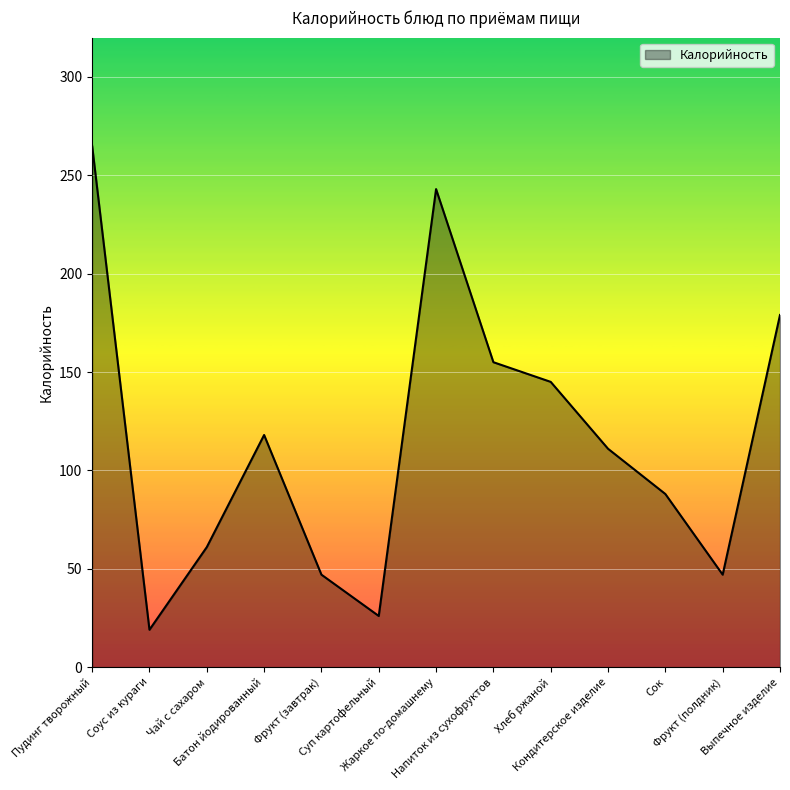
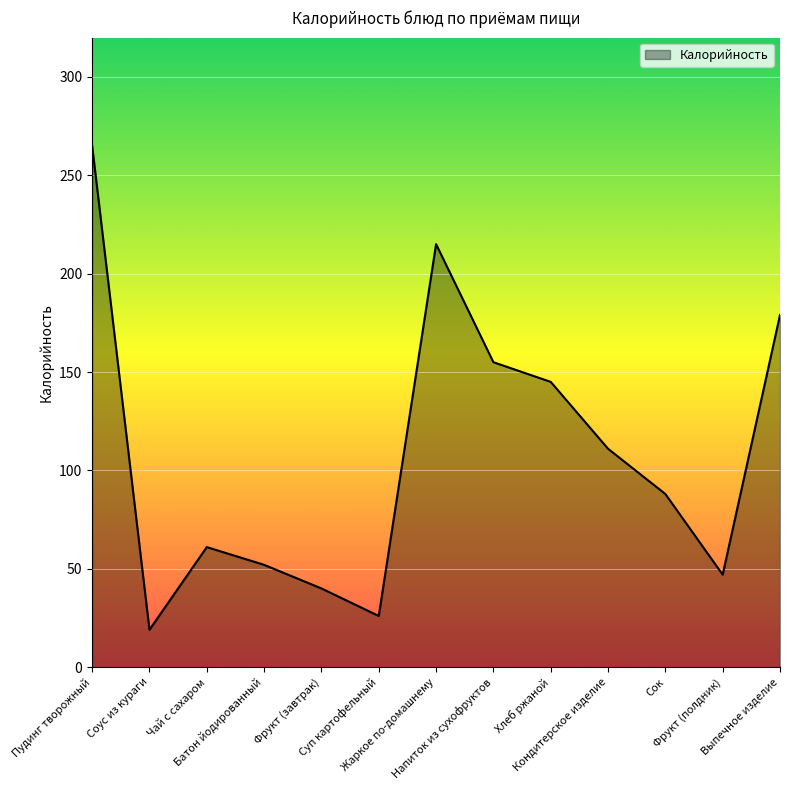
Батон йодированный: 118 -> 52
Фрукт (завтрак): 47 -> 40
Жаркое по-домашнему: 243 -> 215
